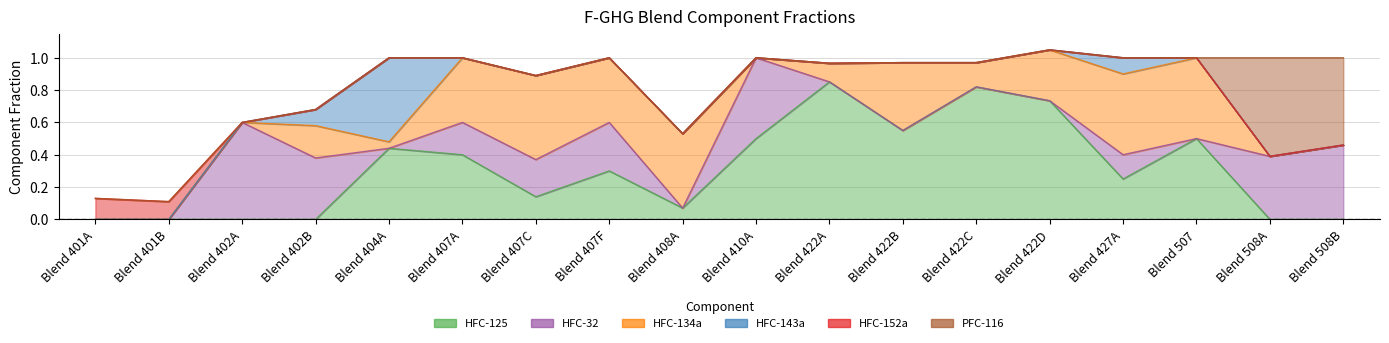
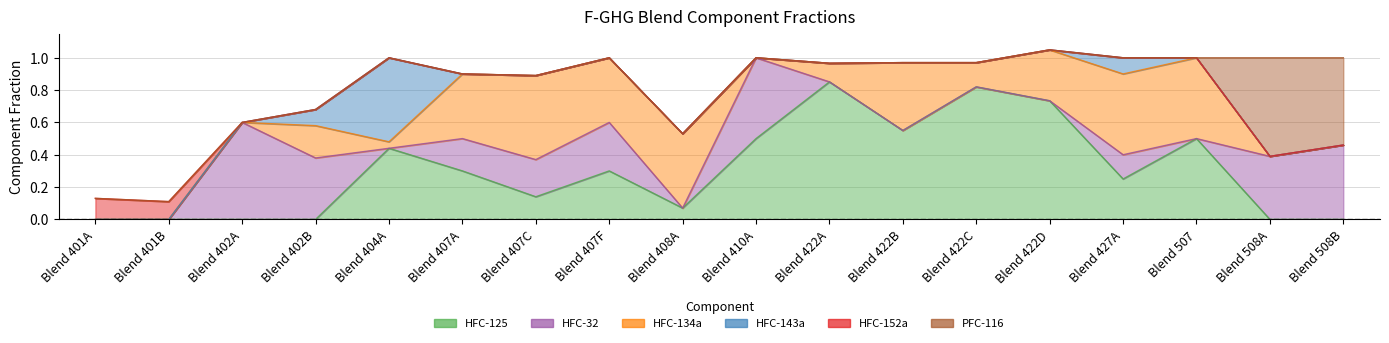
HFC-125, Blend 407A: 0.4 -> 0.3
